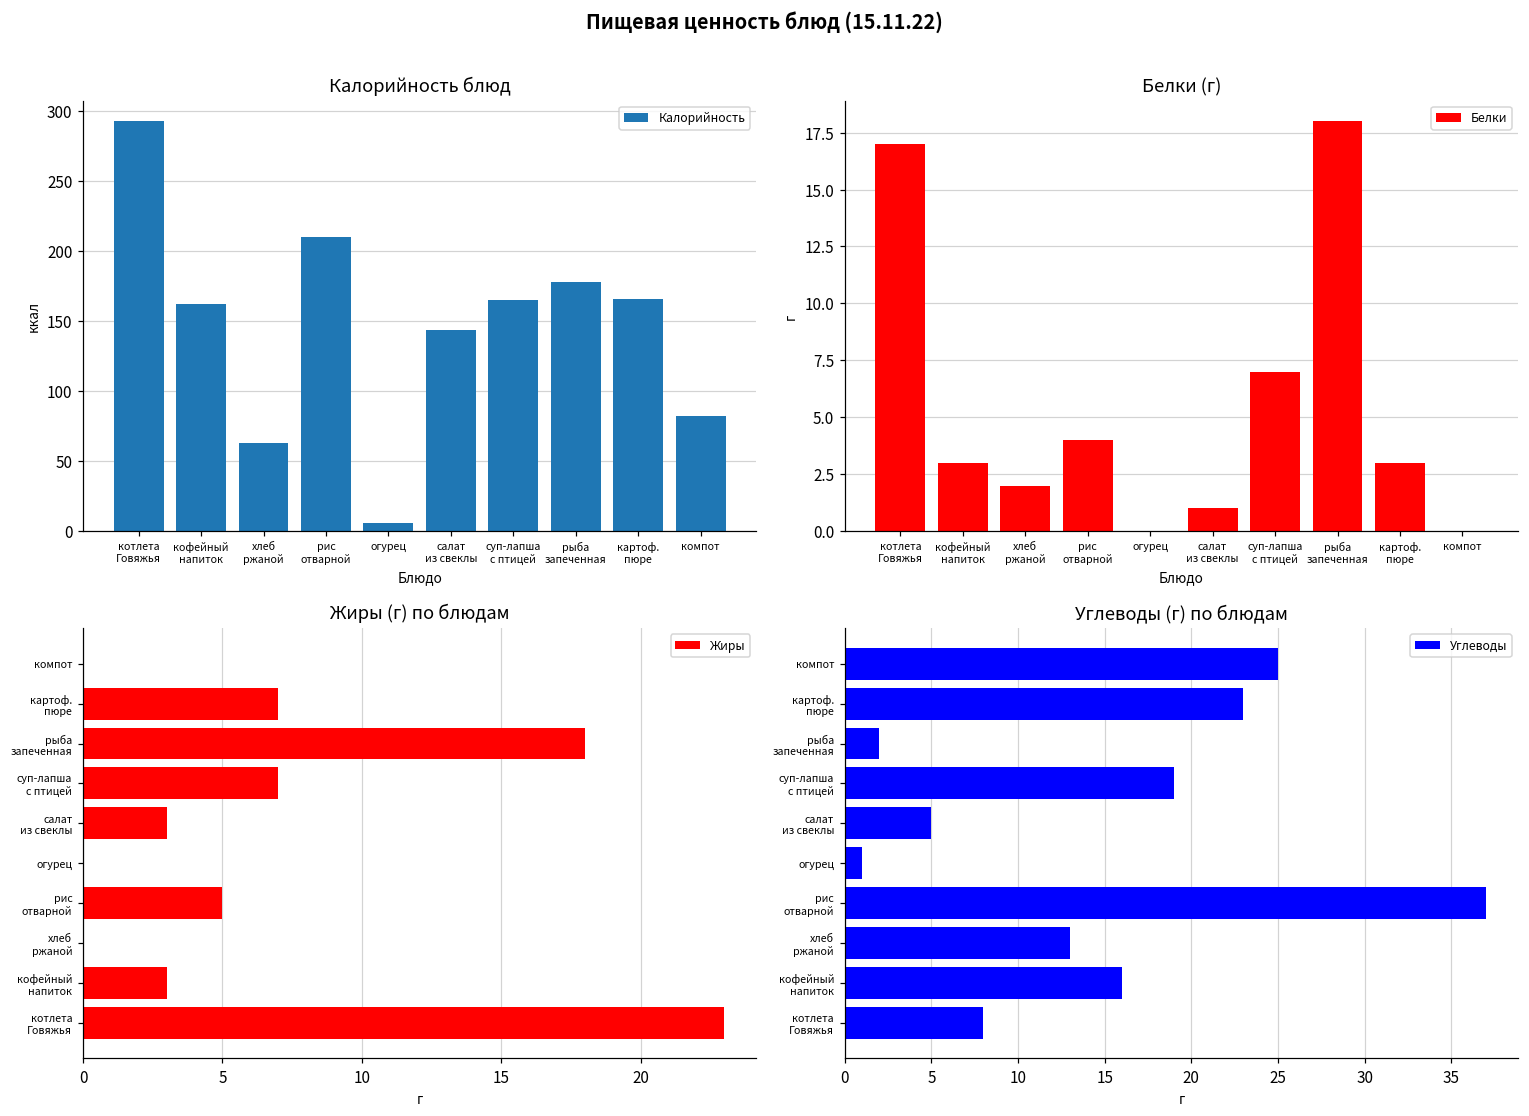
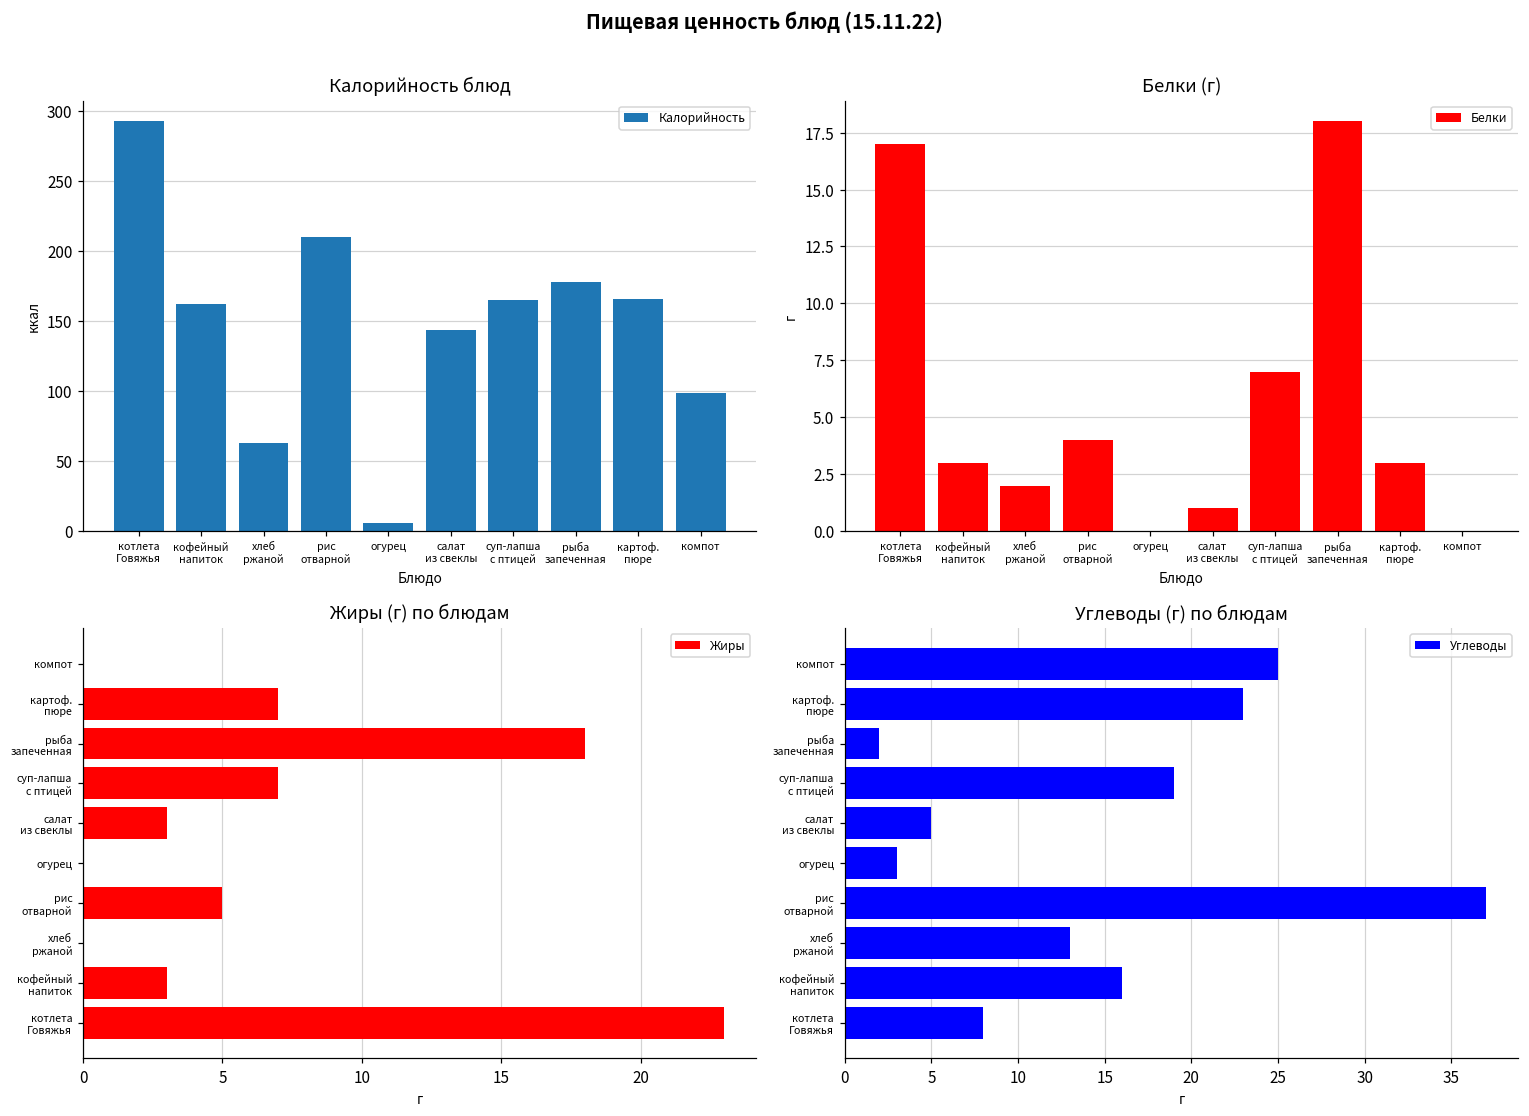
Калорийность блюд, компот: 82 -> 99
Углеводы (г) по блюдам, огурец: 1 -> 3
